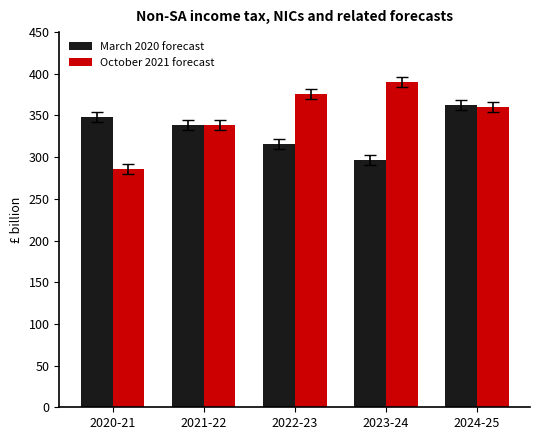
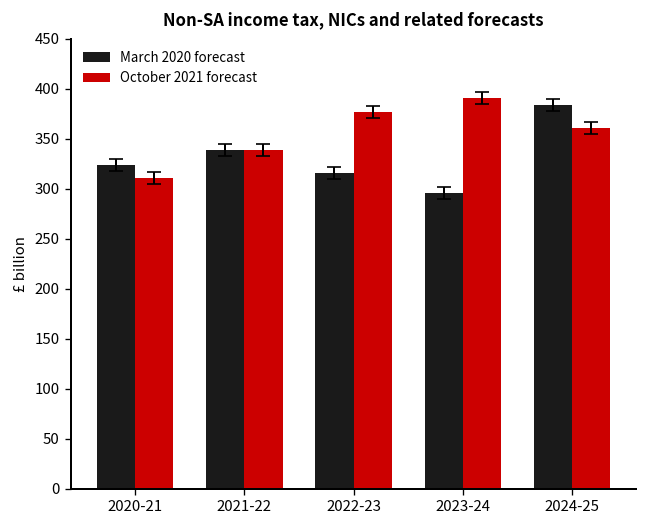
March 2020 forecast, 2020-21: 350 -> 320
October 2021 forecast, 2020-21: 290 -> 310
March 2020 forecast, 2024-25: 360 -> 380
